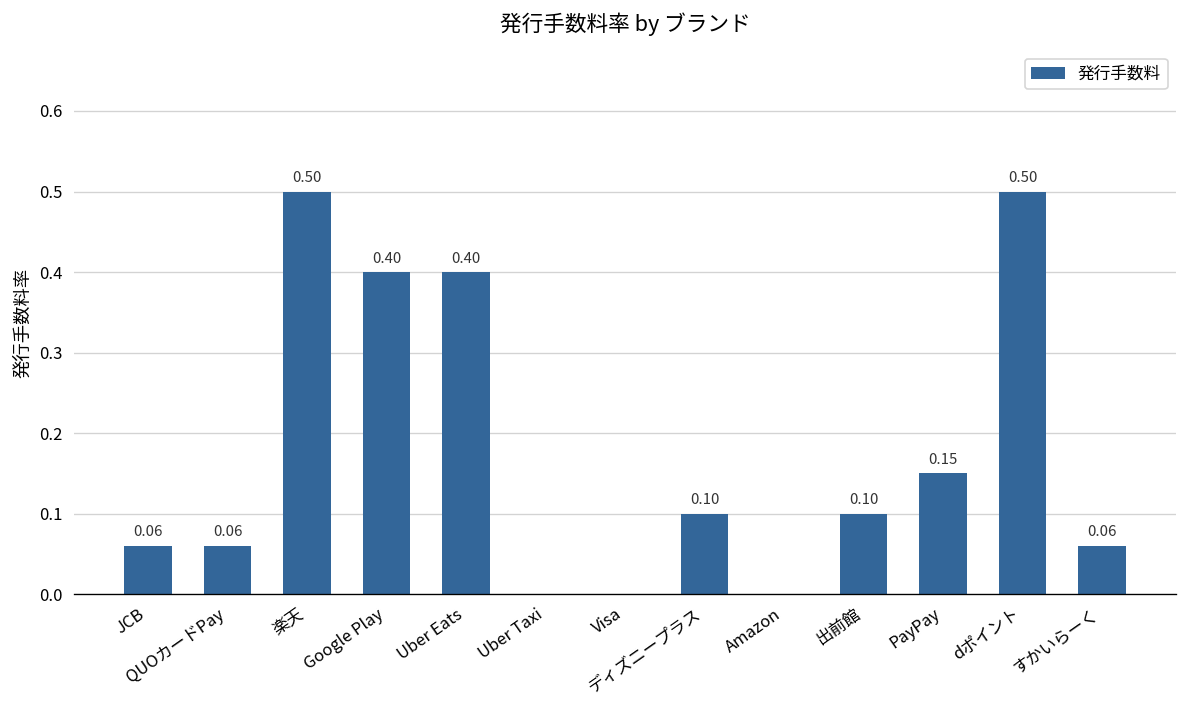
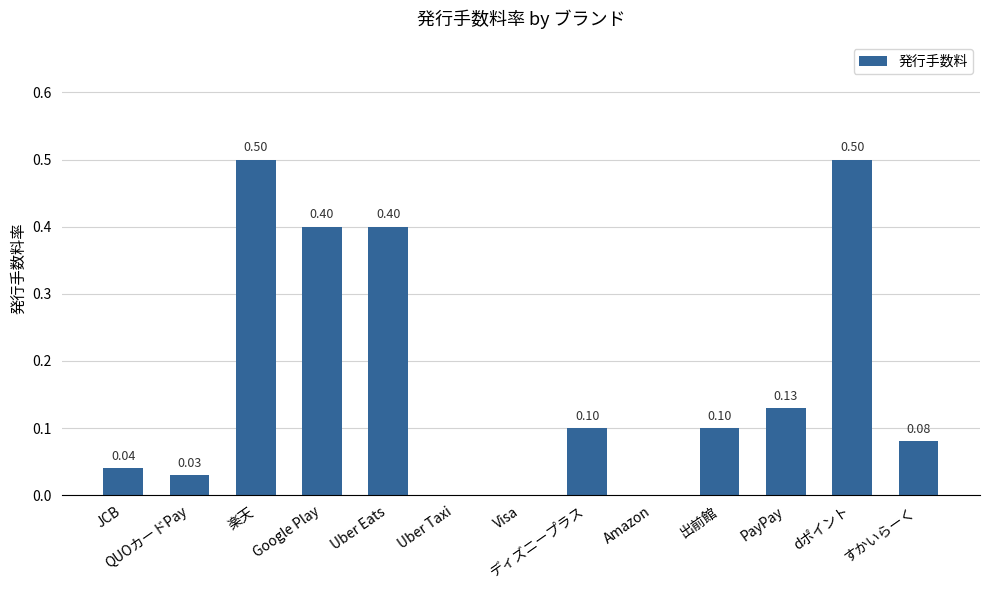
JCB: 0.06 -> 0.04
QUOカードPay: 0.06 -> 0.03
PayPay: 0.15 -> 0.13
すかいらーく: 0.06 -> 0.08
